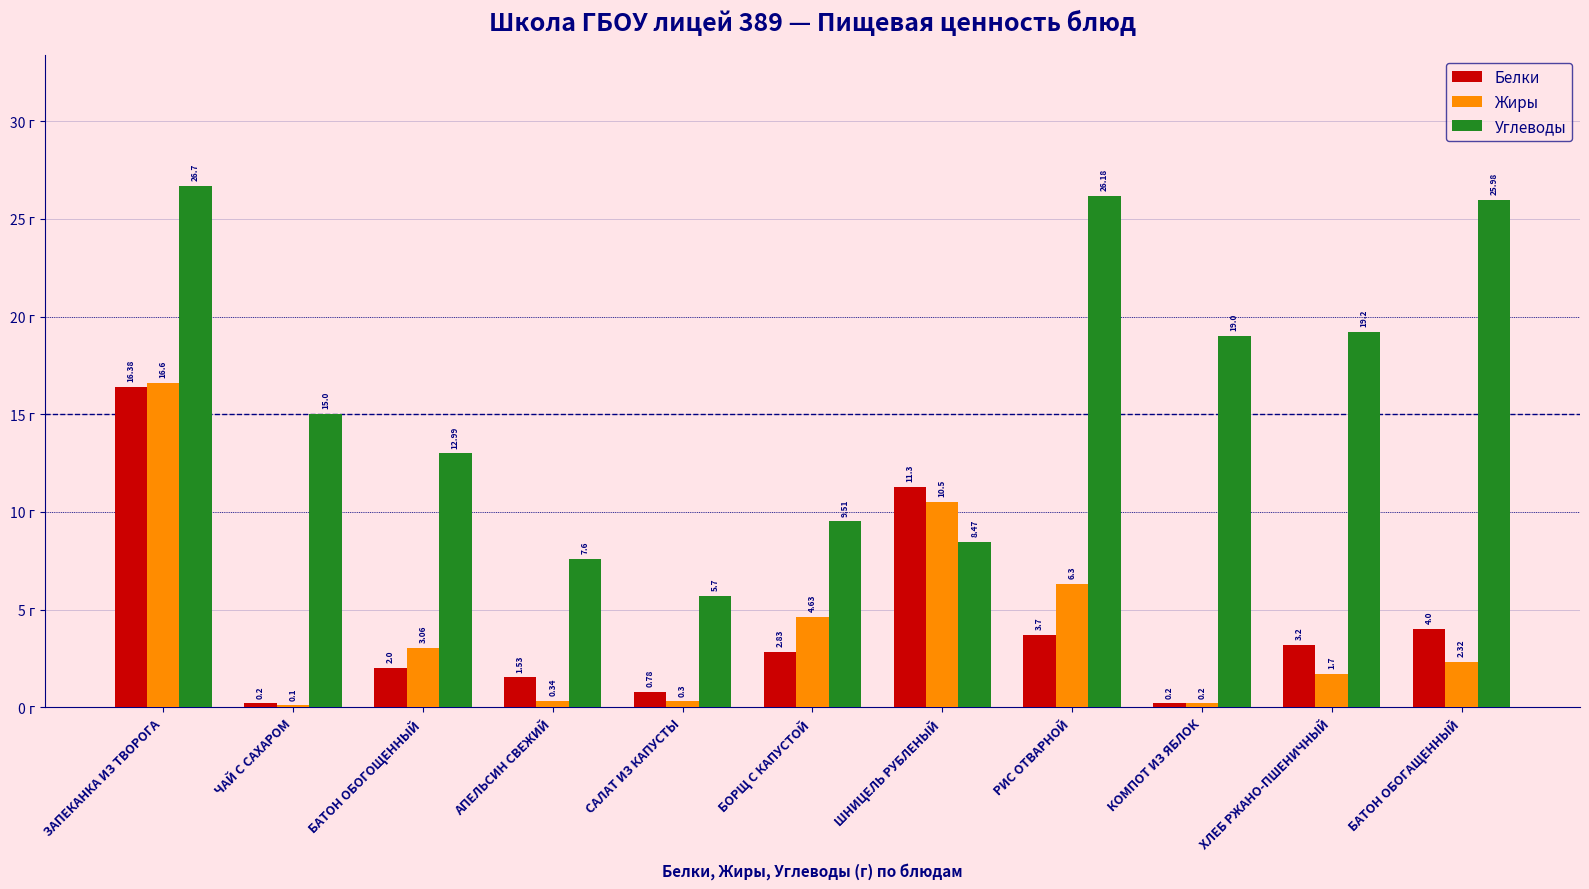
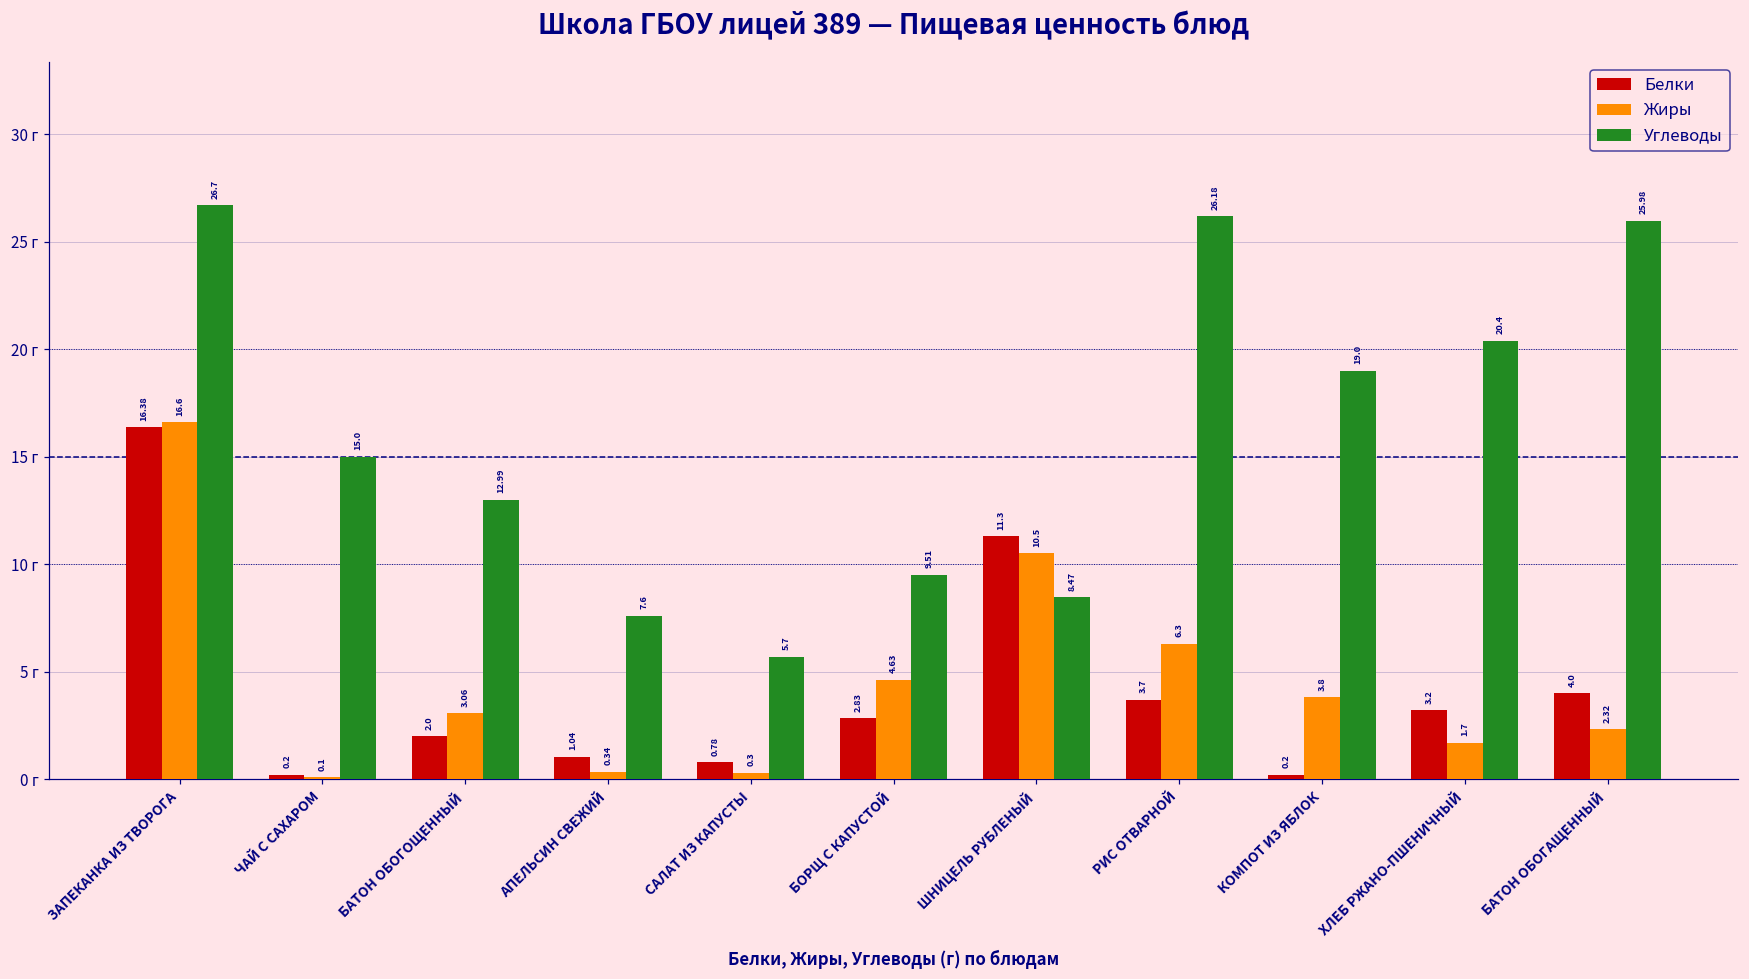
Белки, АПЕЛЬСИН СВЕЖИЙ: 1.53 -> 1.04
Жиры, КОМПОТ ИЗ ЯБЛОК: 0.2 -> 3.8
Углеводы, ХЛЕБ РЖАНО-ПШЕНИЧНЫЙ: 19.2 -> 20.4
